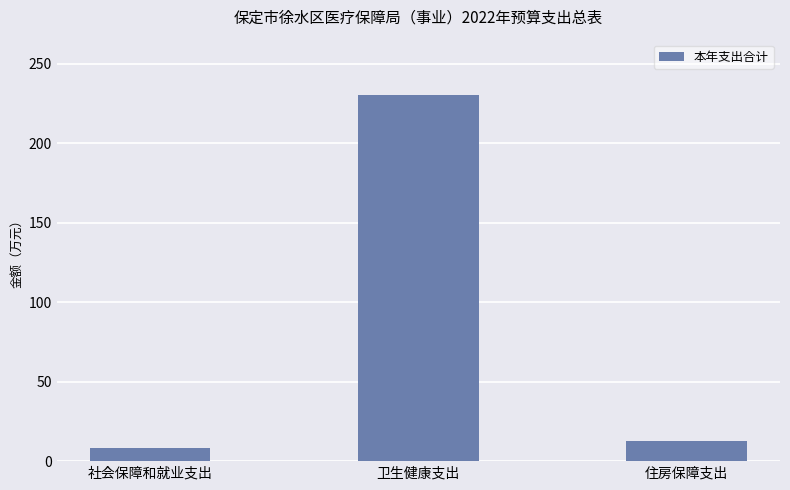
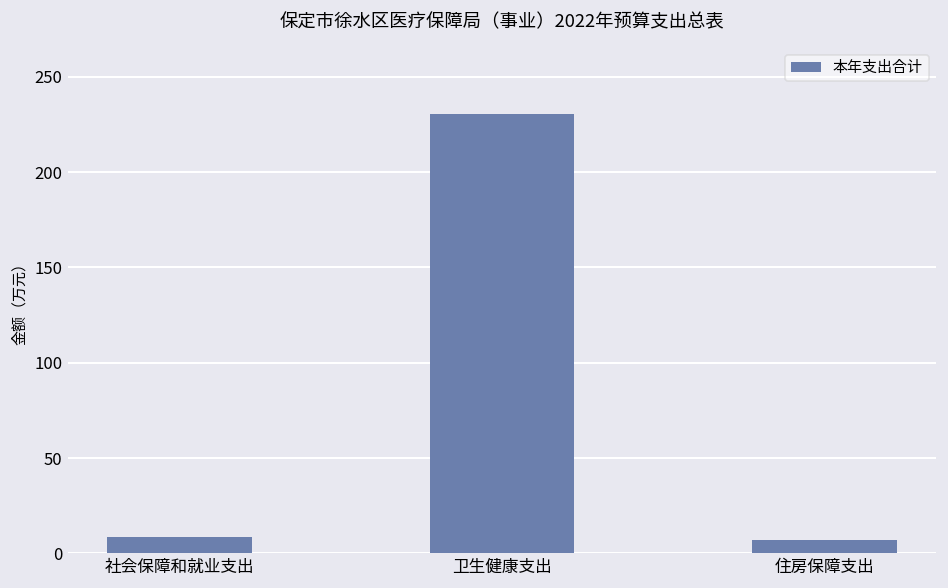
住房保障支出: 12 -> 7
